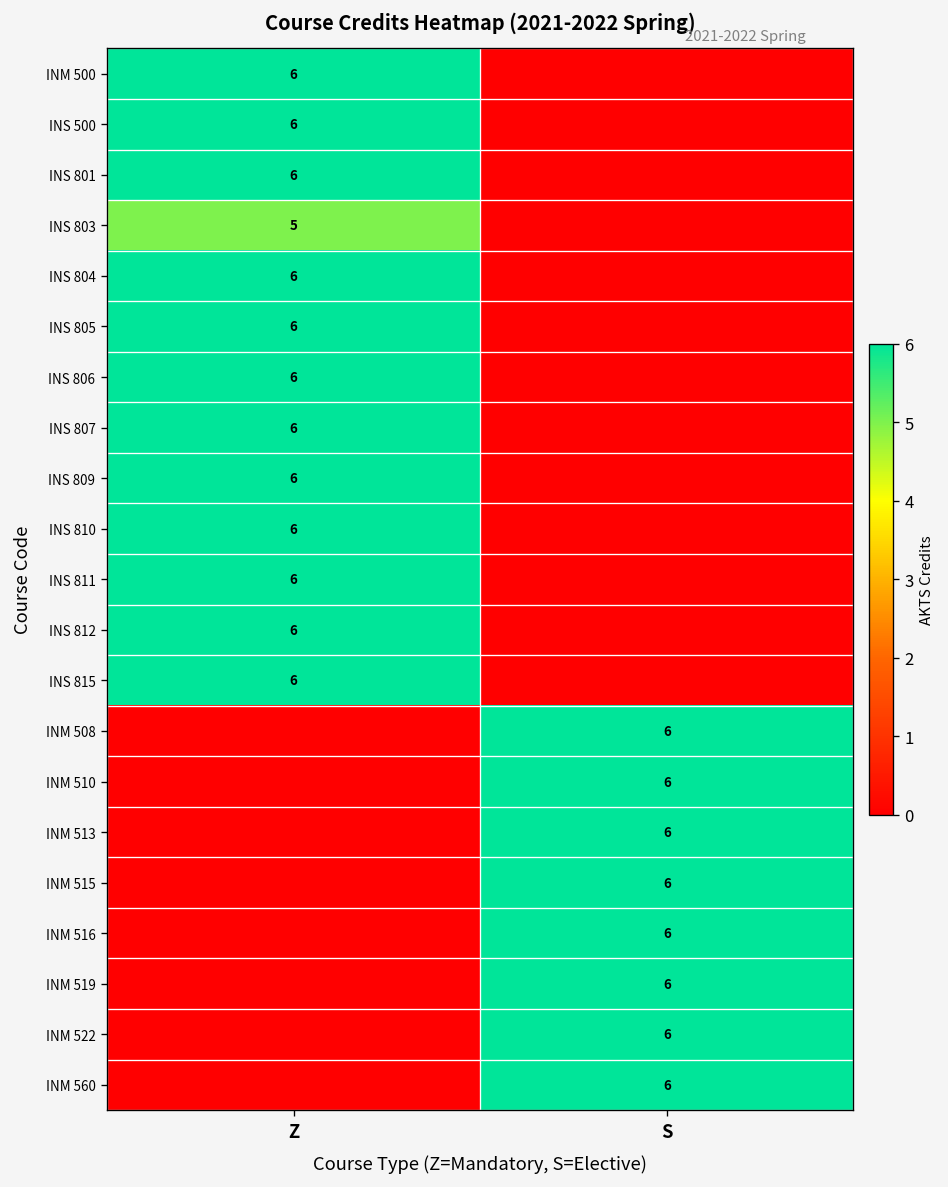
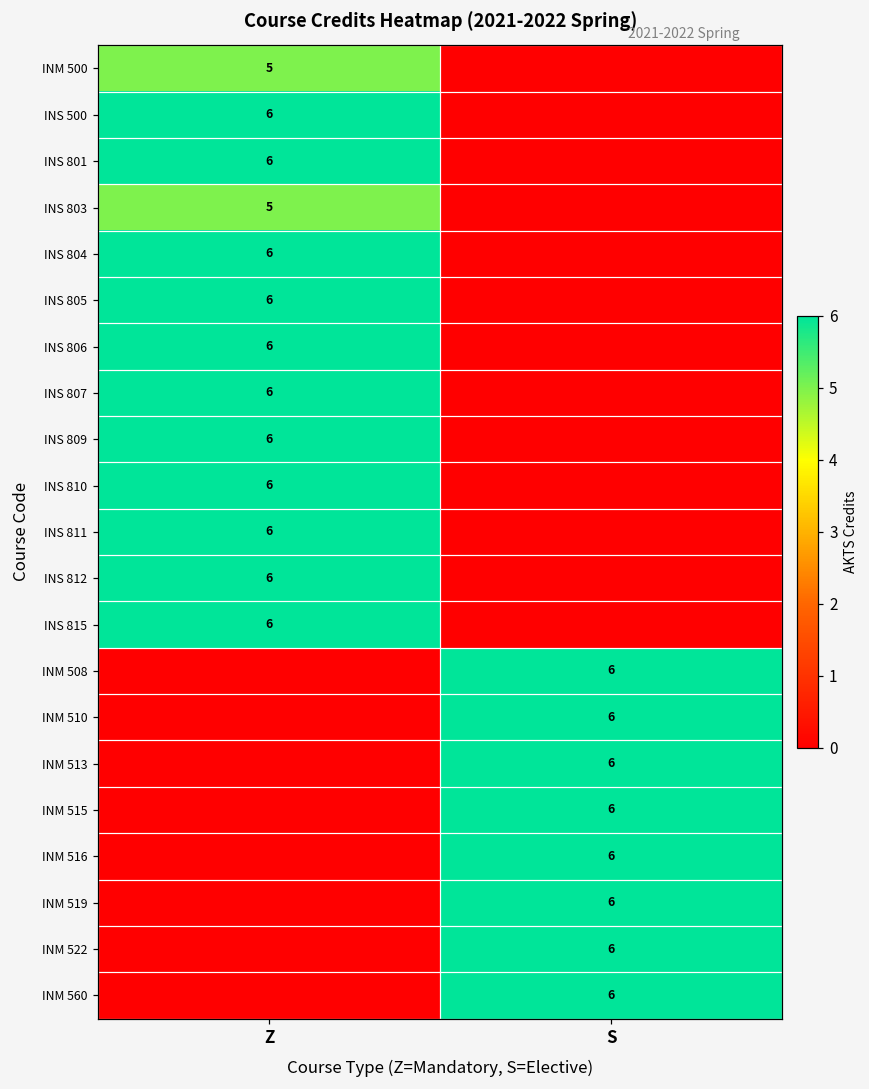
INM 500, Z: 6 -> 5
